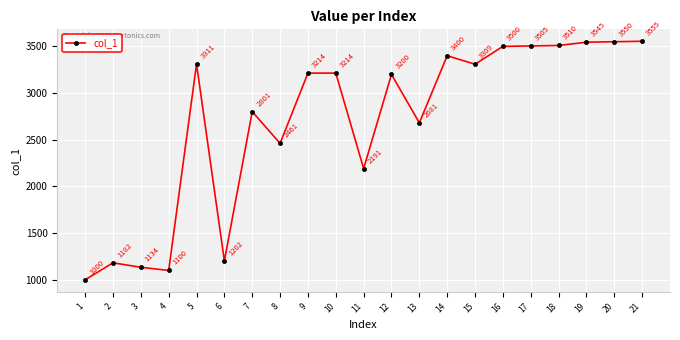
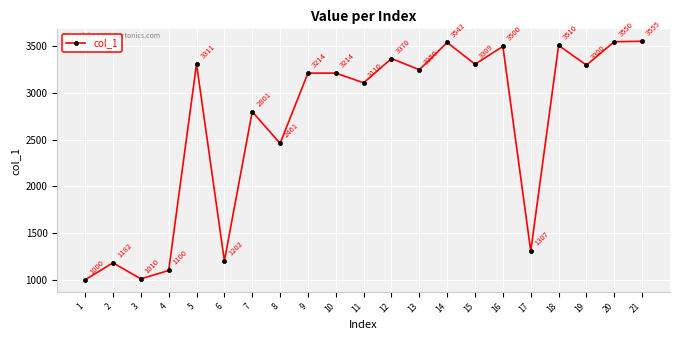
3: 1134 -> 1010
11: 2191 -> 3110
12: 3200 -> 3370
13: 2681 -> 3250
14: 3400 -> 3542
17: 3505 -> 1307
19: 3545 -> 3300
